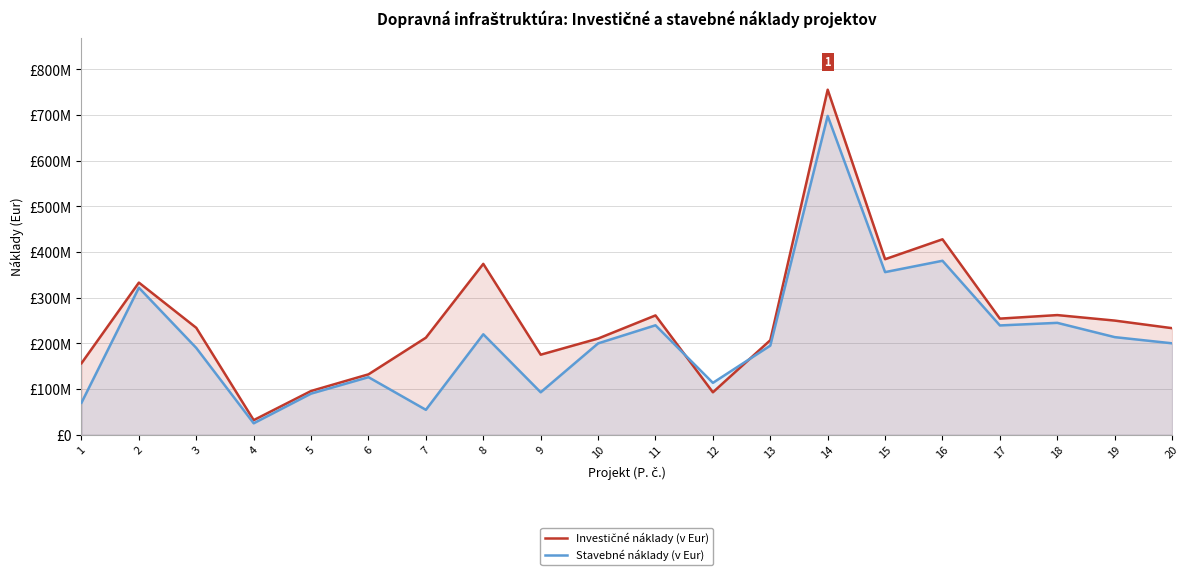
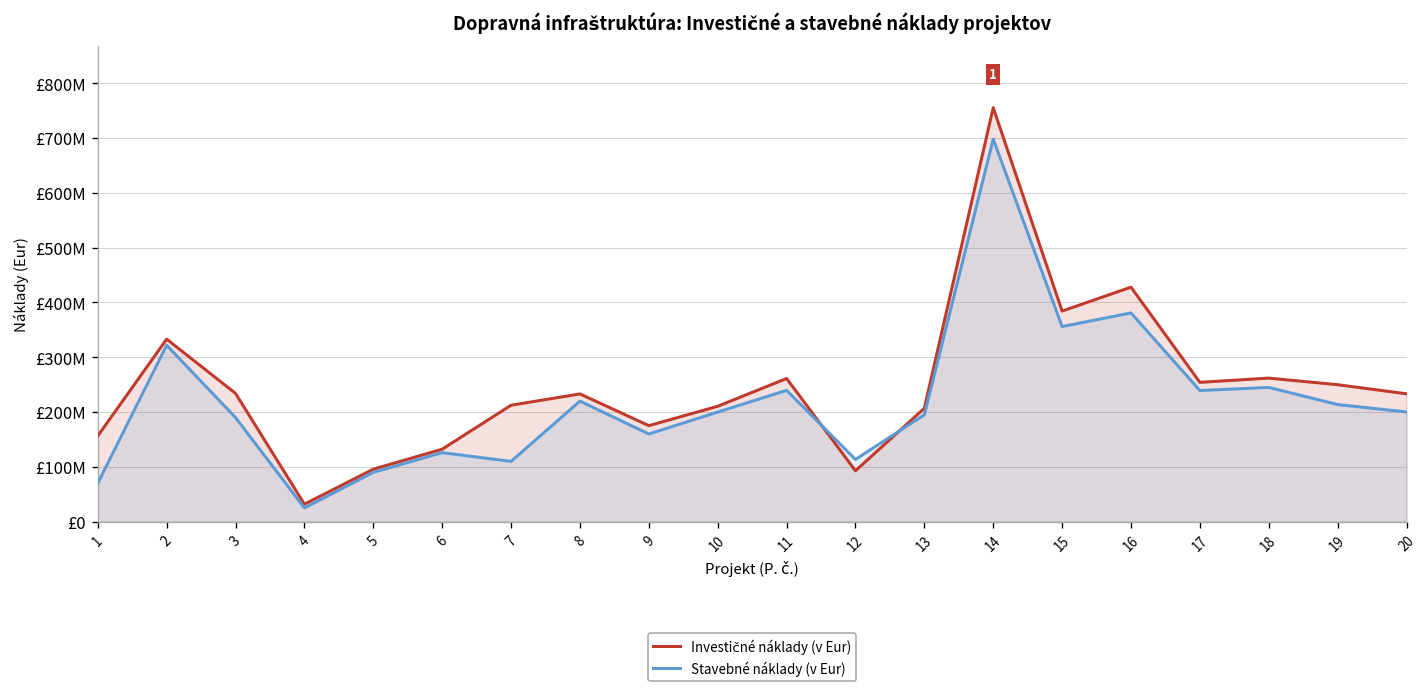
Stavebné náklady (v Eur), 7: £50000000 -> £110000000
Investičné náklady (v Eur), 8: £370000000 -> £230000000
Stavebné náklady (v Eur), 9: £90000000 -> £160000000
